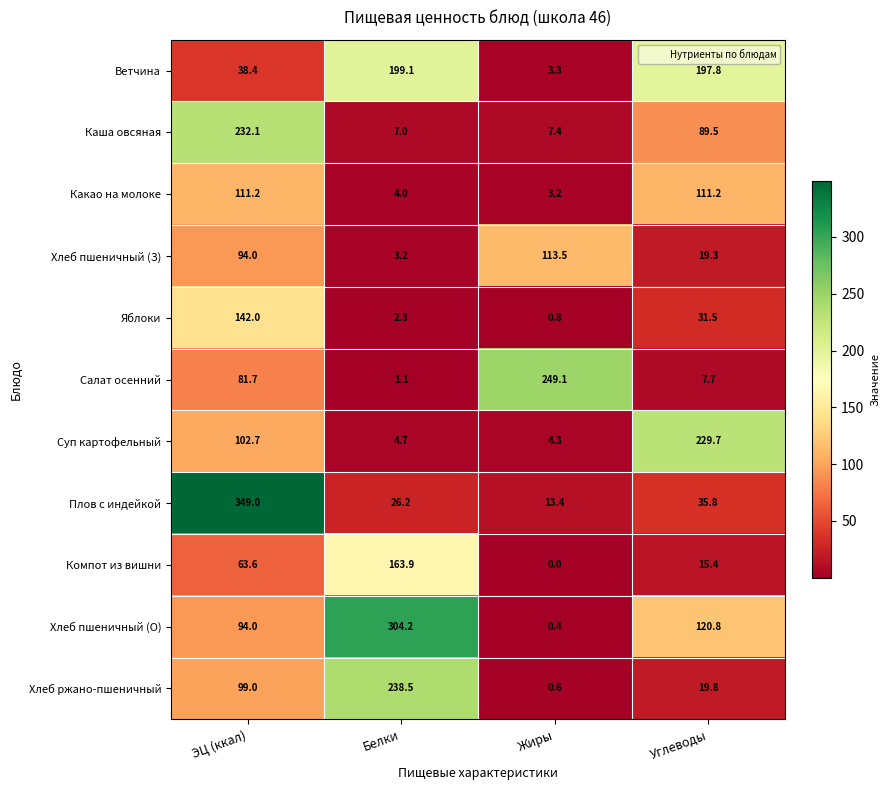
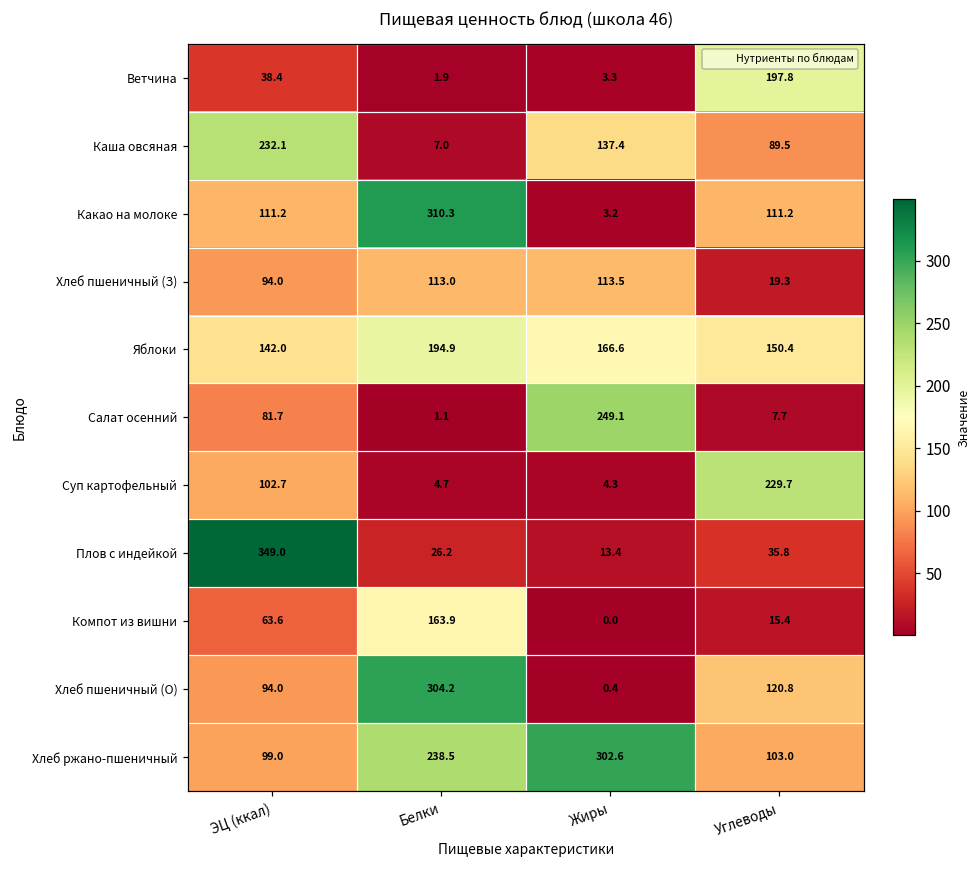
Ветчина, Белки: 199.1 -> 1.9
Каша овсяная, Жиры: 7.4 -> 137.4
Какао на молоке, Белки: 4.0 -> 310.3
Хлеб пшеничный (З), Белки: 3.2 -> 113.0
Яблоки, Белки: 2.3 -> 194.9
Яблоки, Жиры: 0.8 -> 166.6
Яблоки, Углеводы: 31.5 -> 150.4
Хлеб ржано-пшеничный, Жиры: 0.6 -> 302.6
Хлеб ржано-пшеничный, Углеводы: 19.8 -> 103.0
